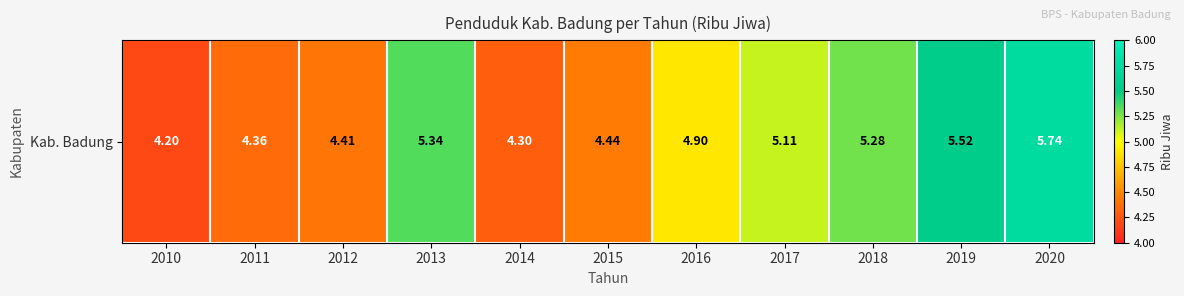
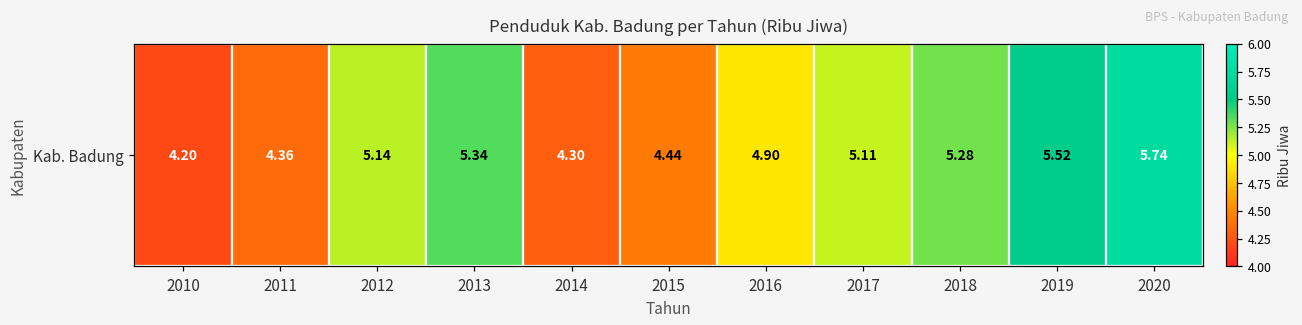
Kab. Badung, 2012: 4.41 -> 5.14
